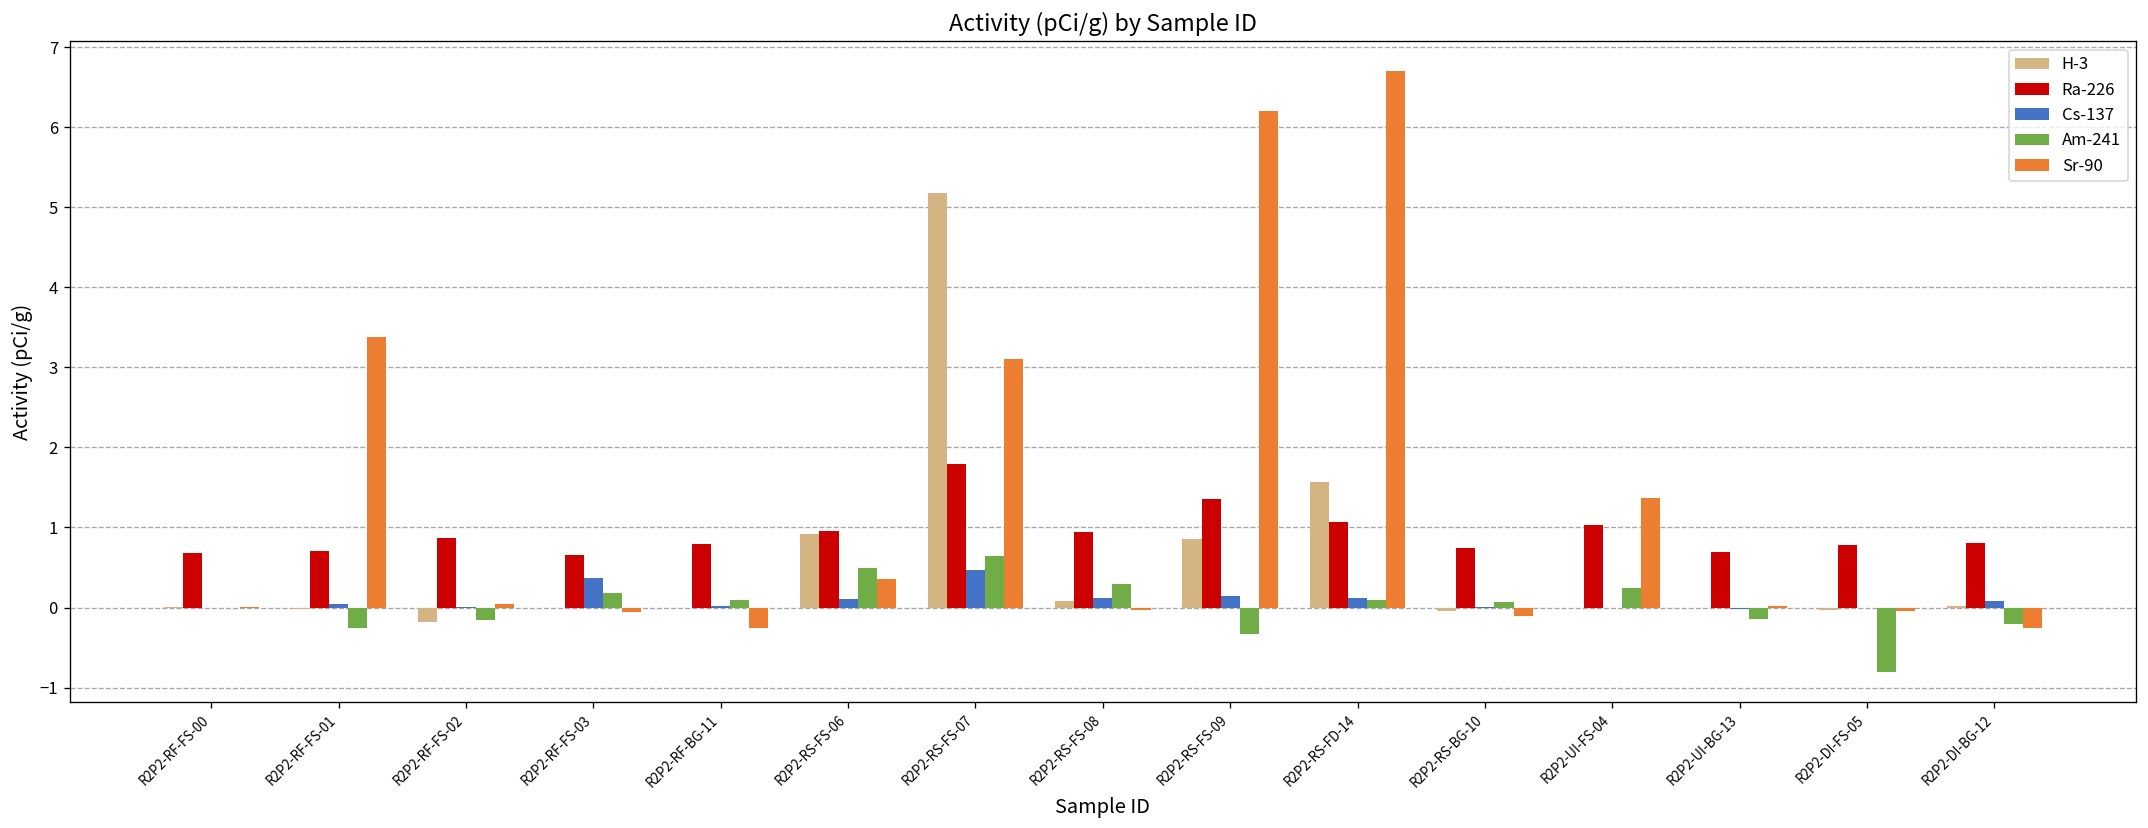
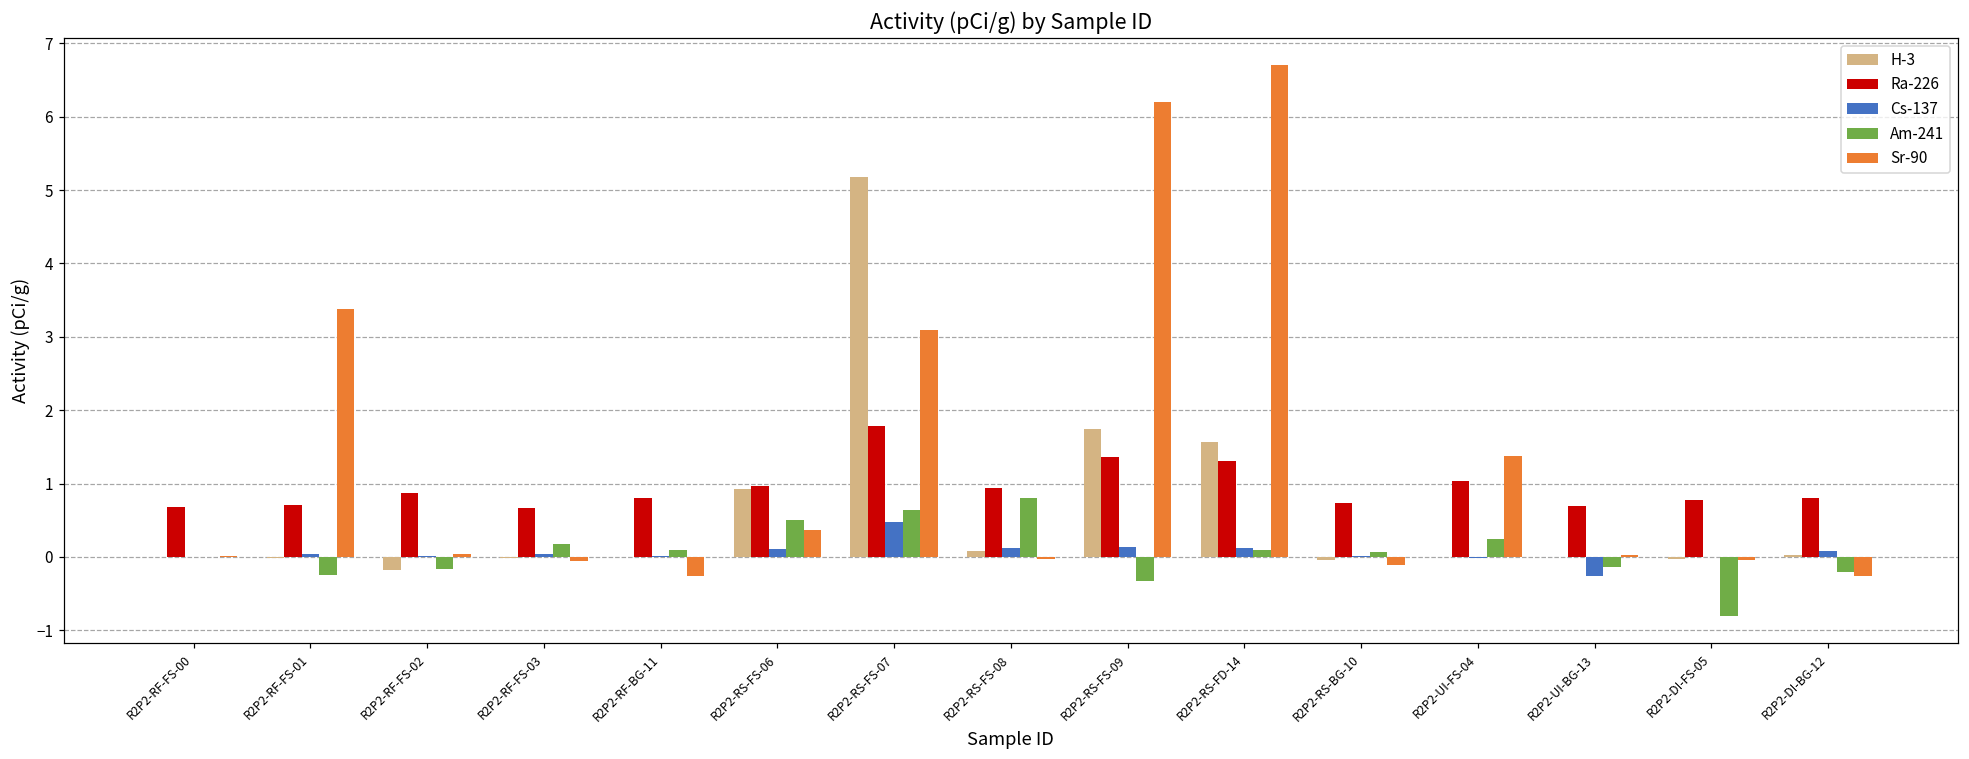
Cs-137, R2P2-RF-FS-03: 0.4 -> 0.0
Am-241, R2P2-RS-FS-08: 0.3 -> 0.8
H-3, R2P2-RS-FS-09: 0.9 -> 1.8
Ra-226, R2P2-RS-FD-14: 1.1 -> 1.3
Cs-137, R2P2-UI-BG-13: 0.0 -> -0.3
